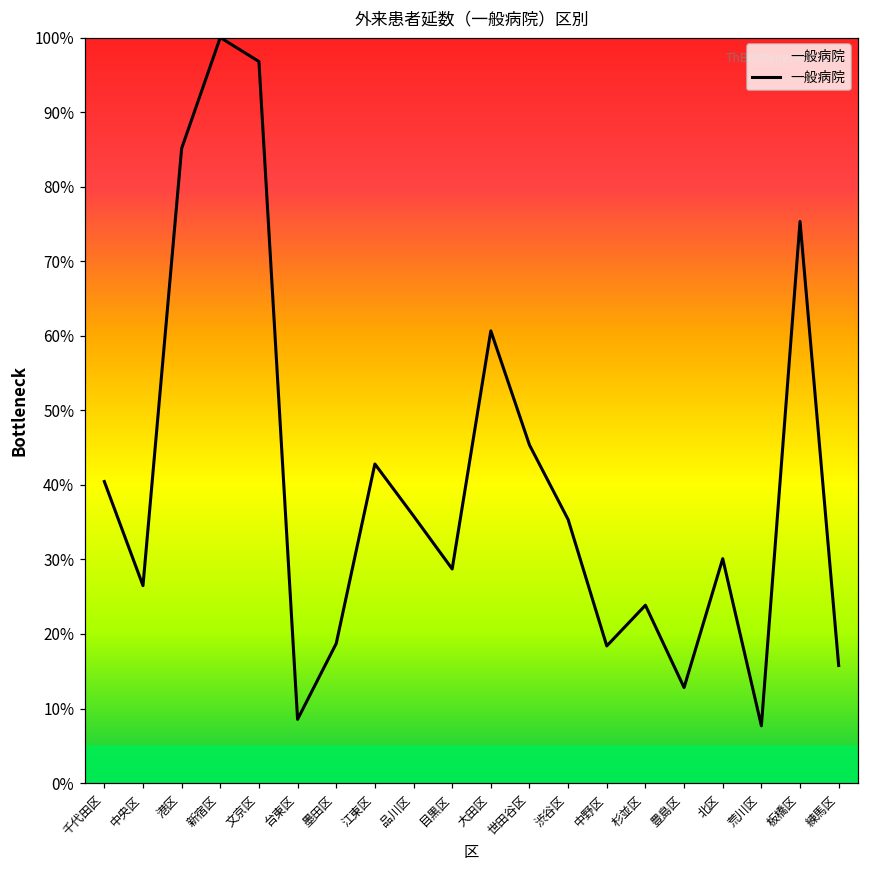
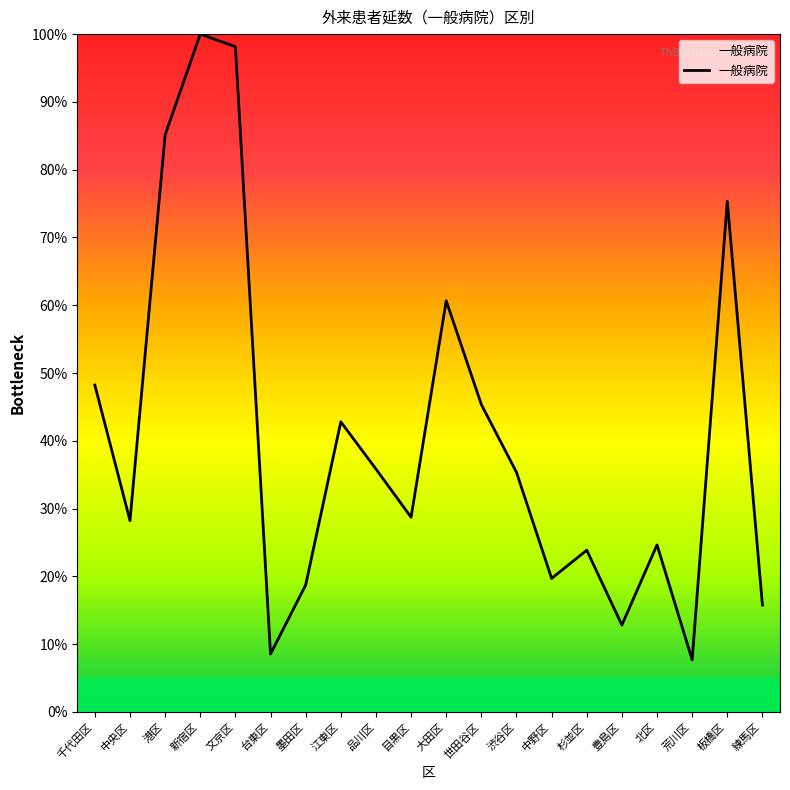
千代田区: 40% -> 48%
中央区: 26% -> 28%
文京区: 97% -> 98%
中野区: 18% -> 20%
北区: 30% -> 25%
